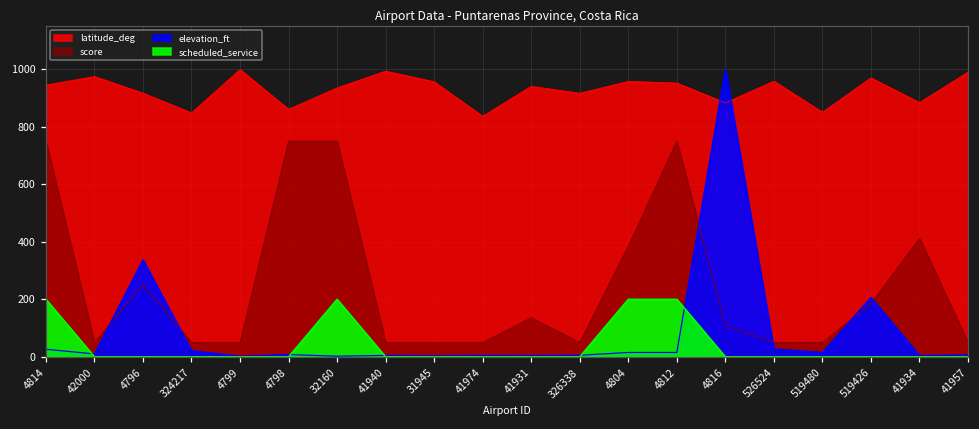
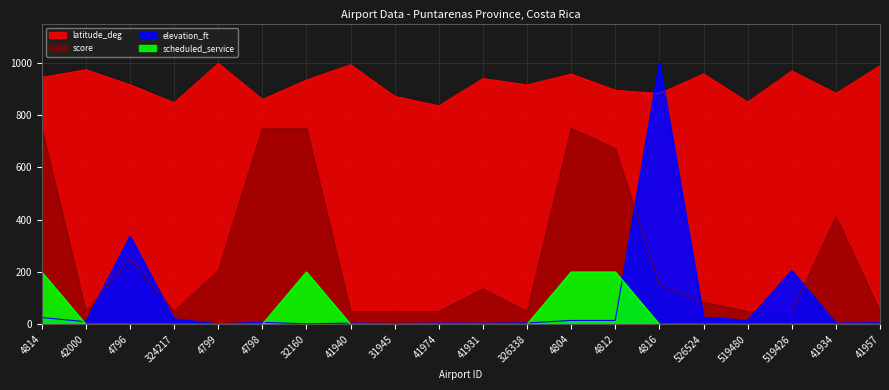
score, 4799: 50 -> 210
latitude_deg, 31945: 960 -> 870
score, 4804: 390 -> 750
latitude_deg, 4812: 950 -> 900
score, 4812: 750 -> 670
score, 4816: 110 -> 150
score, 526524: 50 -> 90
score, 519426: 190 -> 50
